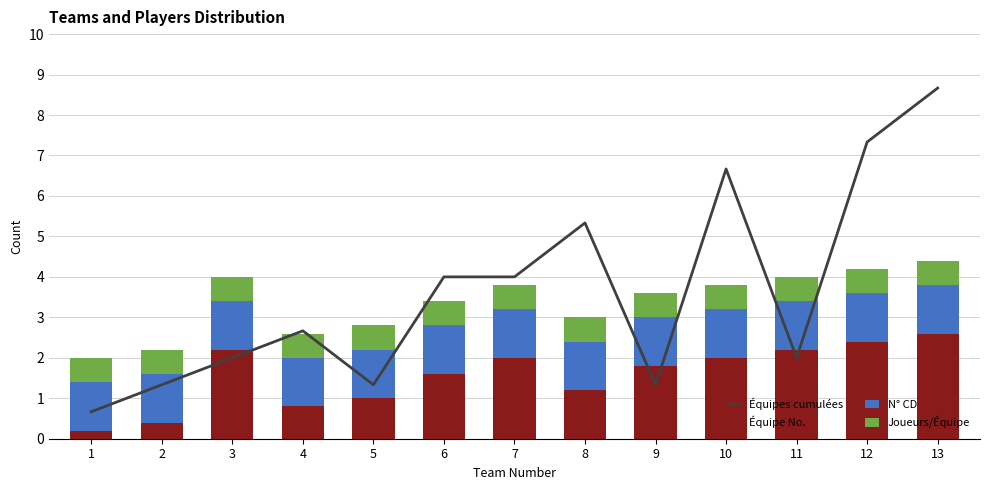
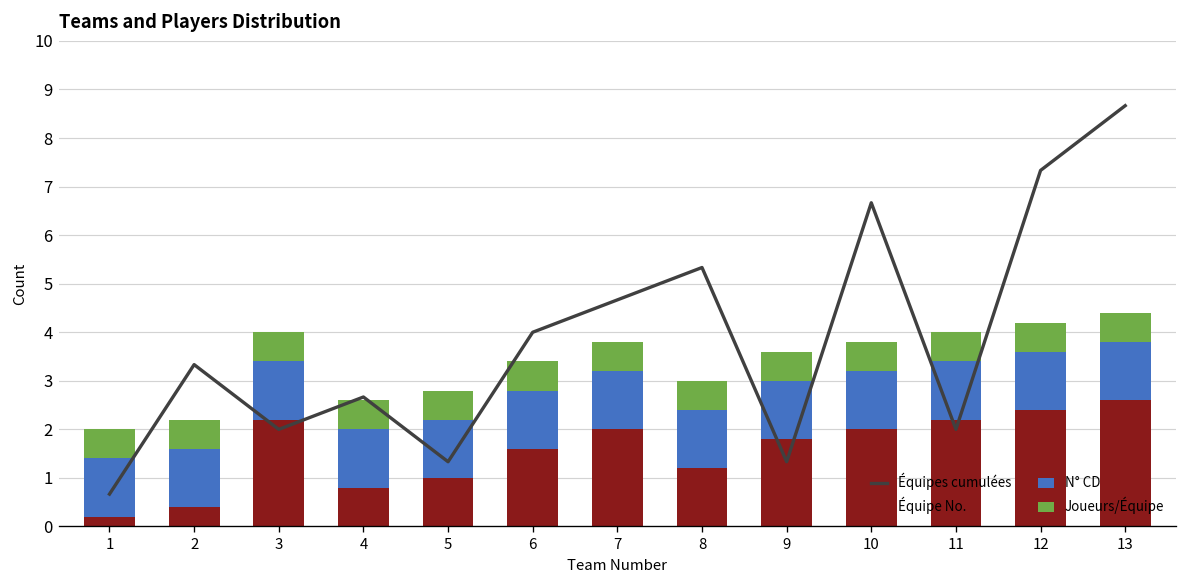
Équipes cumulées, 2: 1.3 -> 3.3
Équipes cumulées, 7: 4.0 -> 4.7
